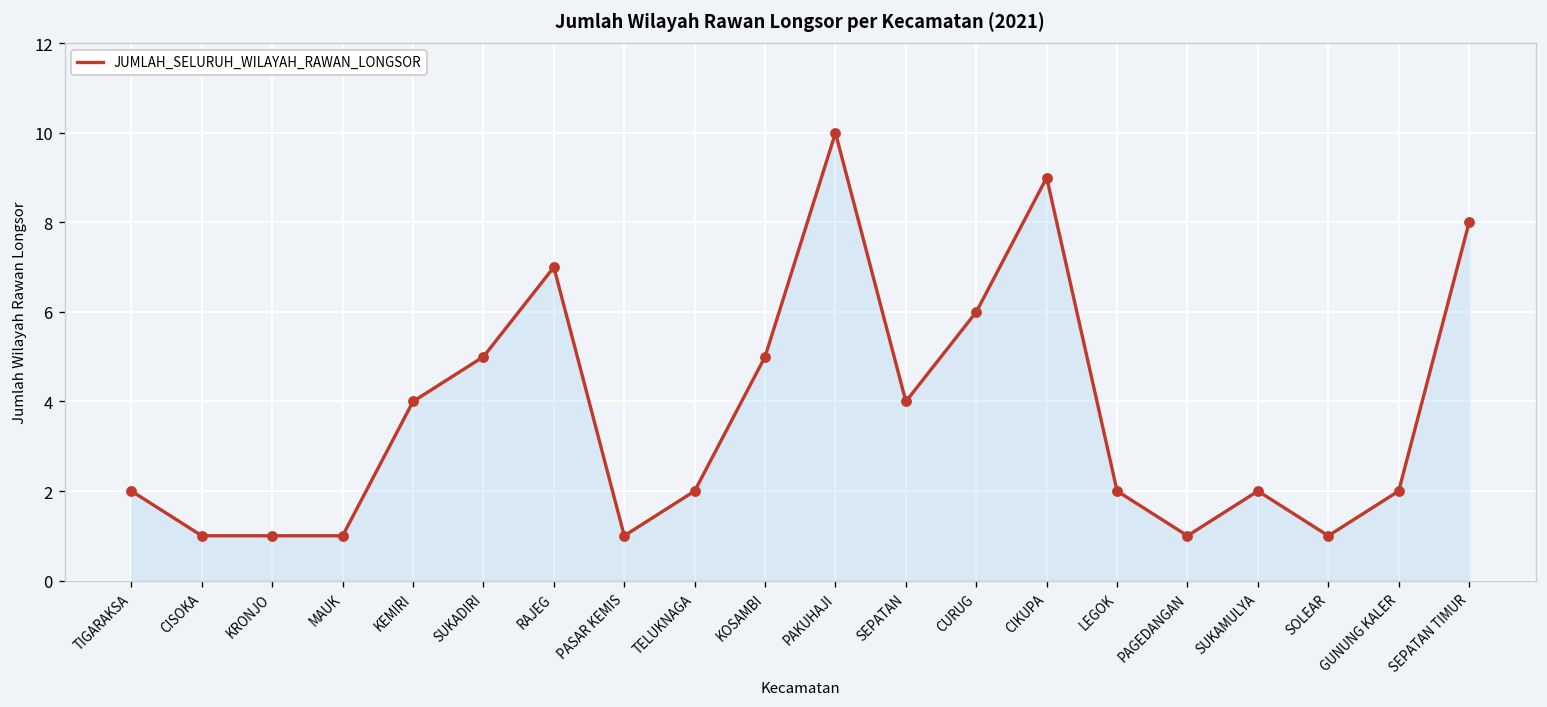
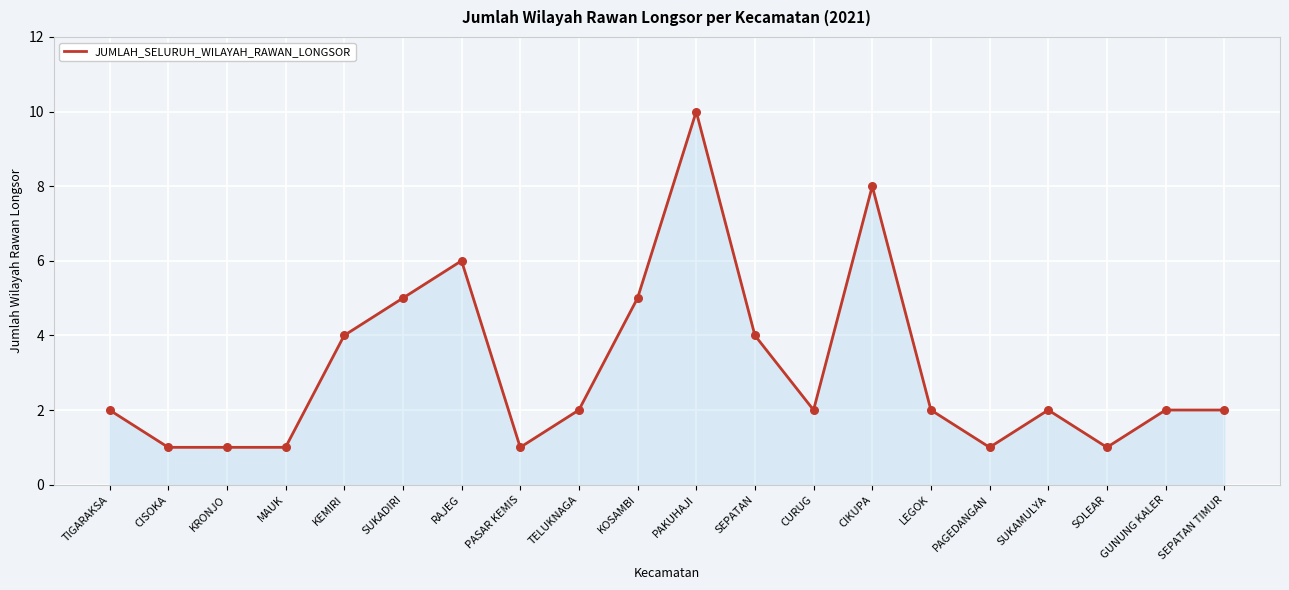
RAJEG: 7 -> 6
CURUG: 6 -> 2
CIKUPA: 9 -> 8
SEPATAN TIMUR: 8 -> 2
